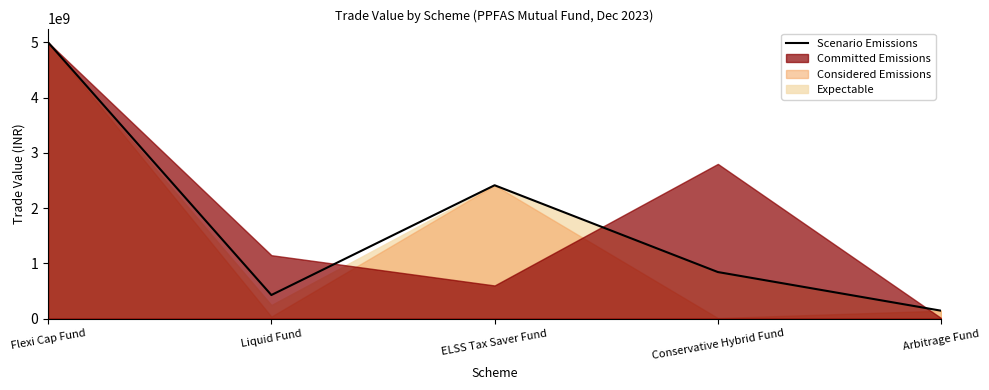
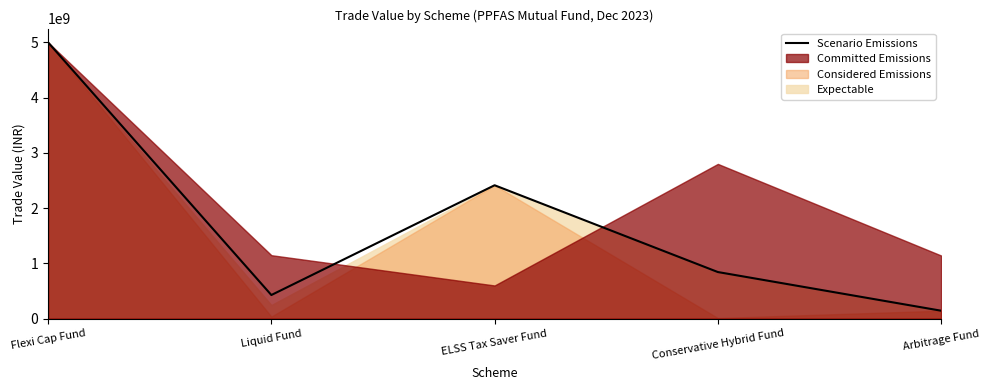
Committed Emissions, Arbitrage Fund: 0 -> 1100000000
